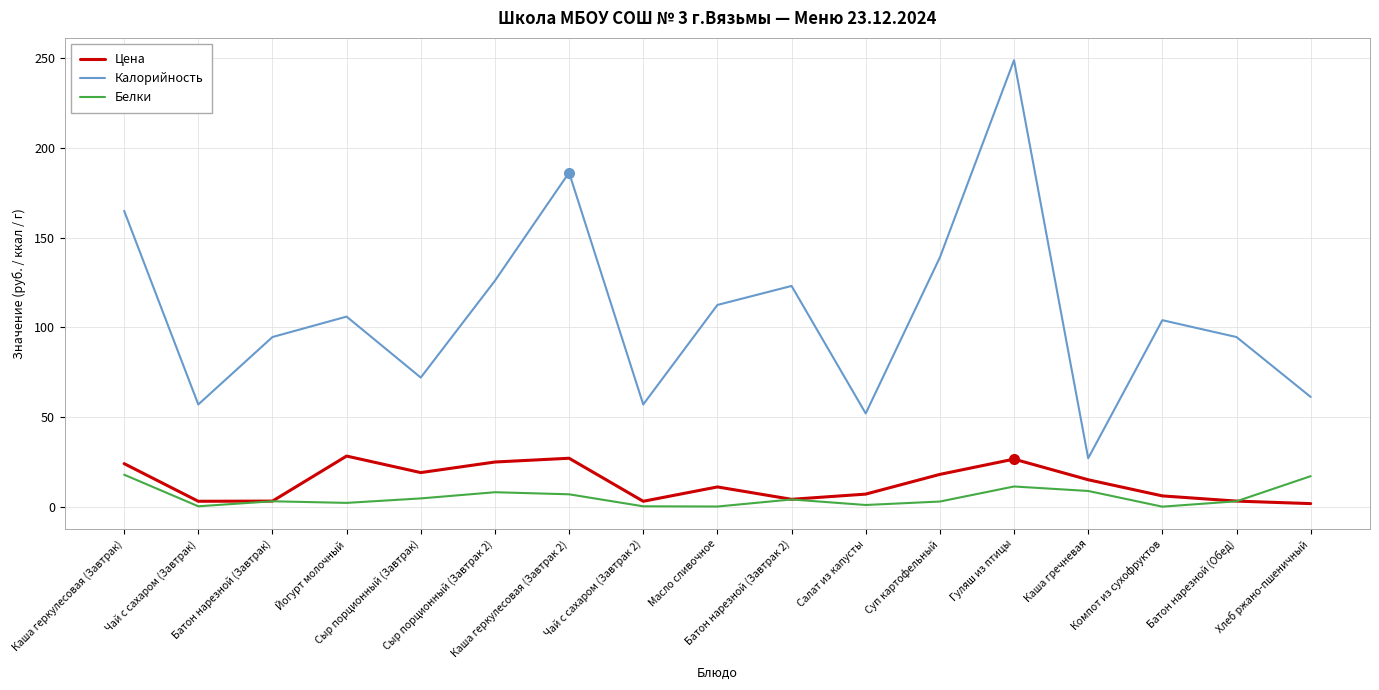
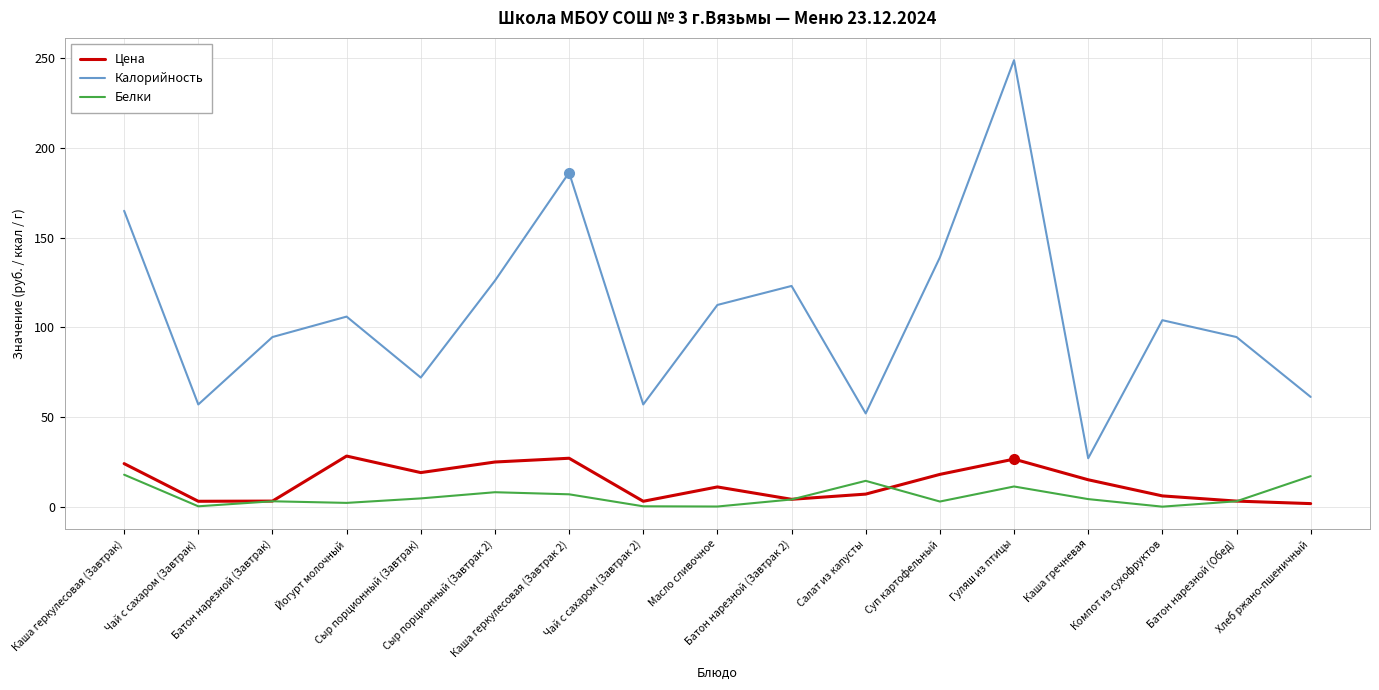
Белки, Салат из капусты: 1 -> 14
Белки, Каша гречневая: 9 -> 4
